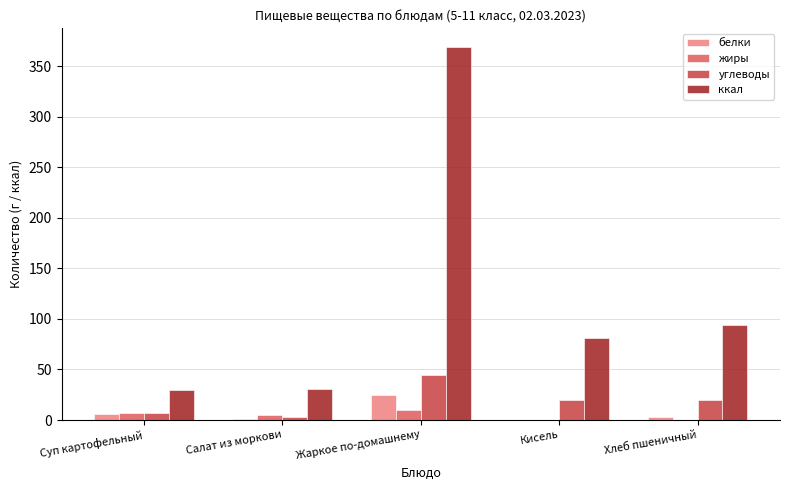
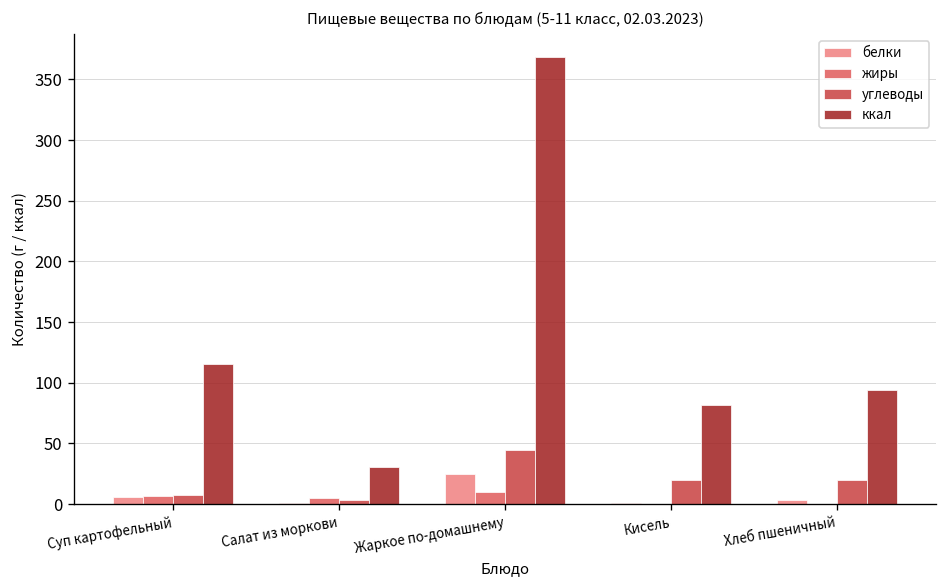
ккал, Суп картофельный: 30 -> 115
